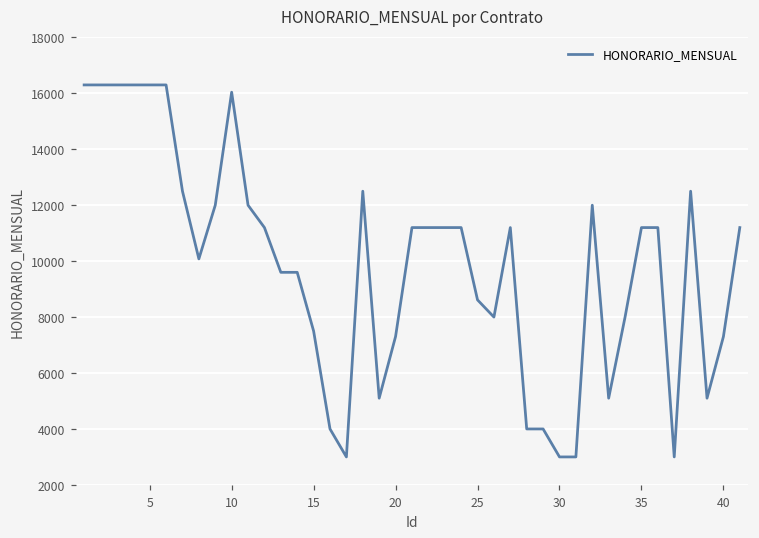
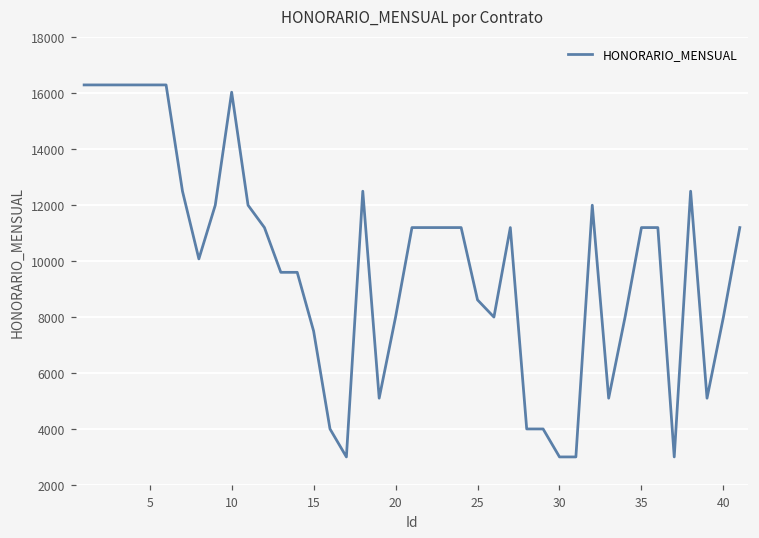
20: 7300 -> 8000
40: 7300 -> 8000
